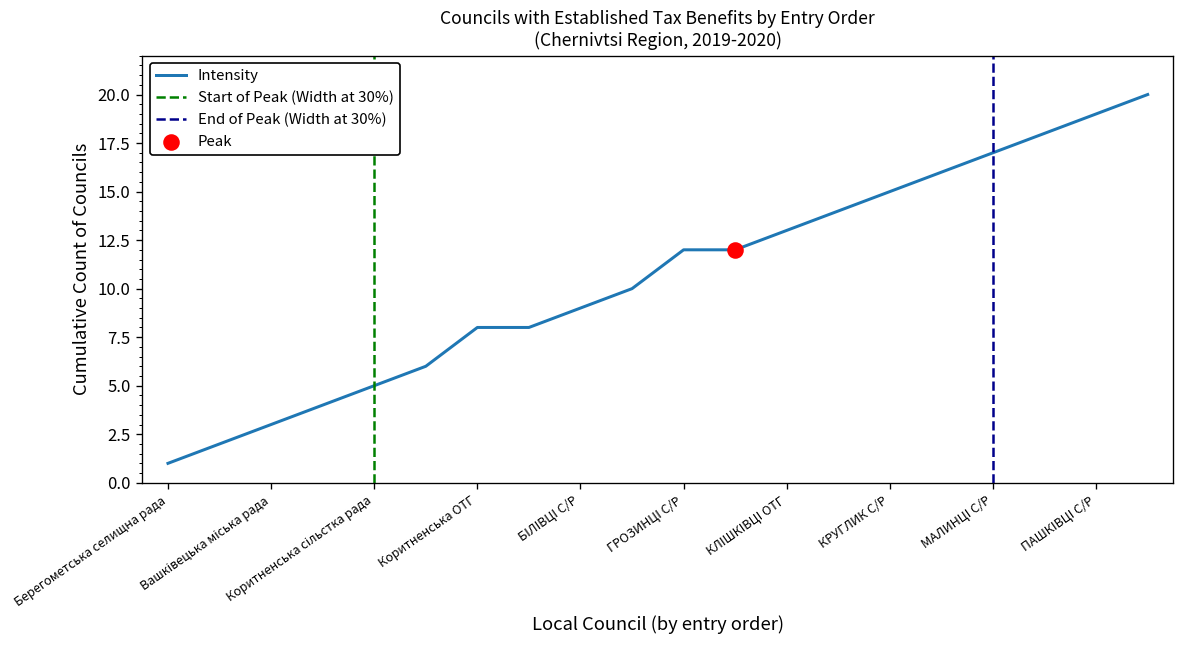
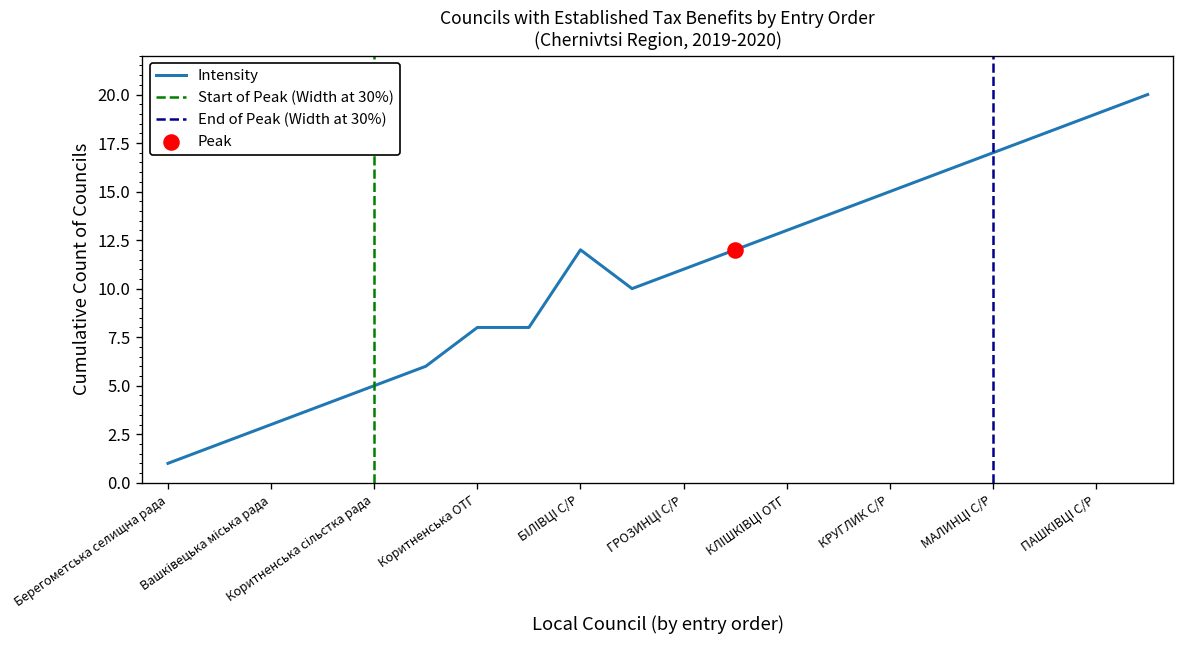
Intensity, БІЛІВЦІ С/Р: 9 -> 12
Intensity, ГРОЗИНЦІ С/Р: 12 -> 11
